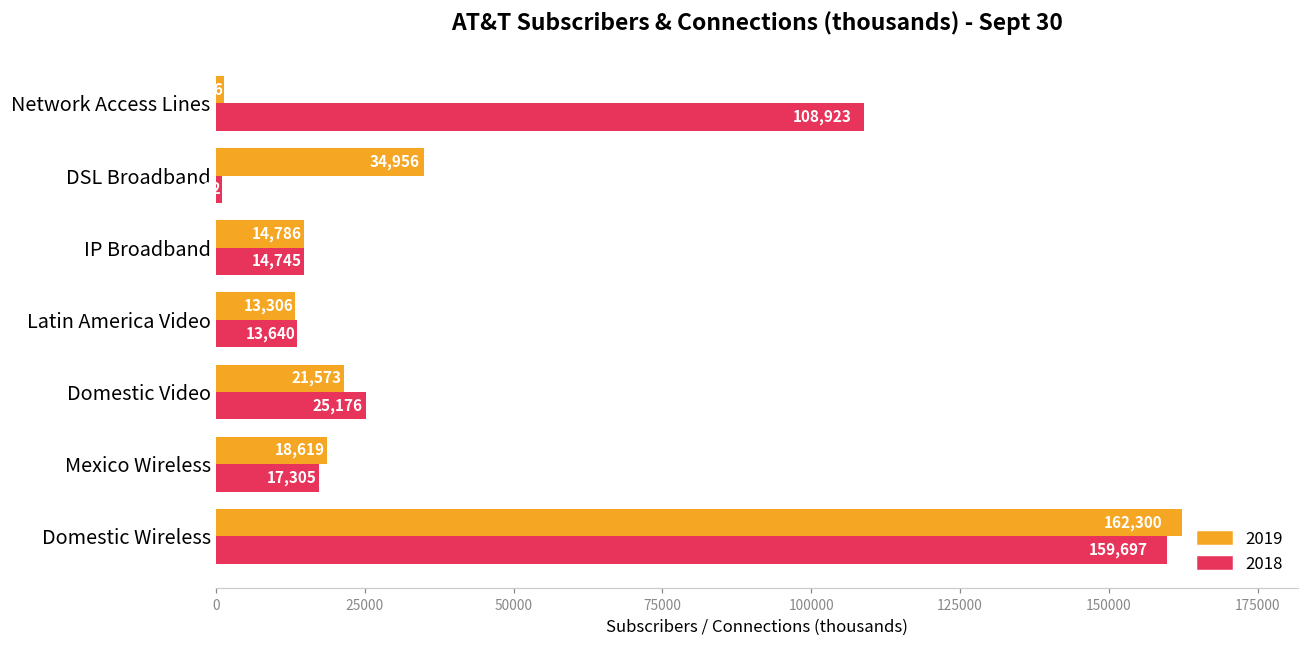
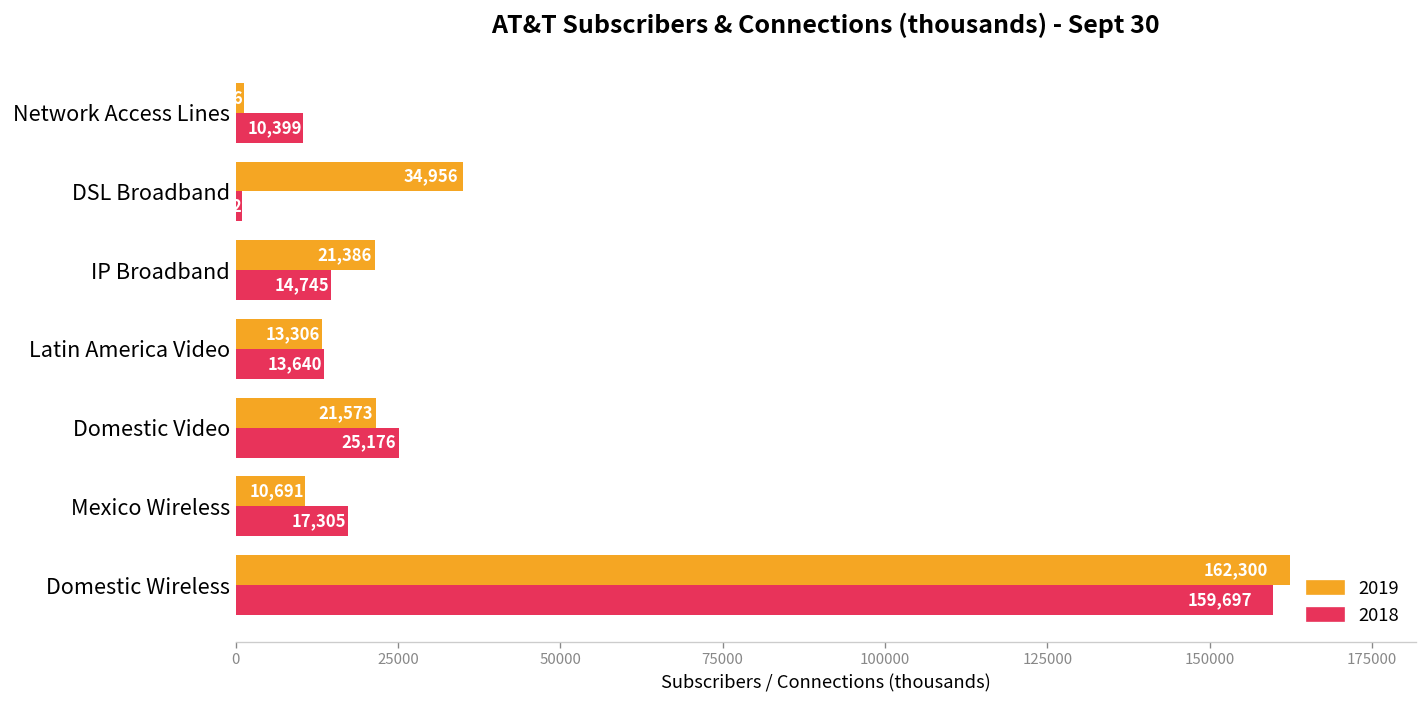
2018, Network Access Lines: 108,923 -> 10,399
2019, IP Broadband: 14,786 -> 21,386
2019, Mexico Wireless: 18,619 -> 10,691
